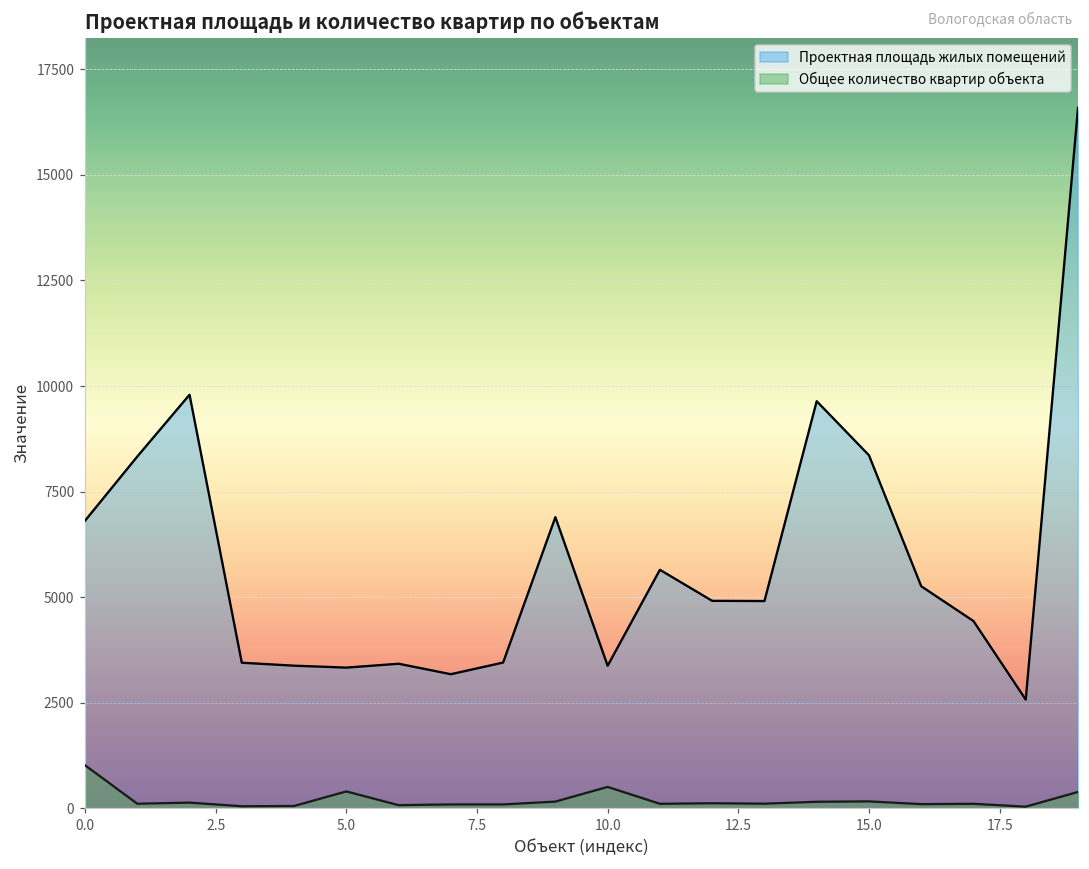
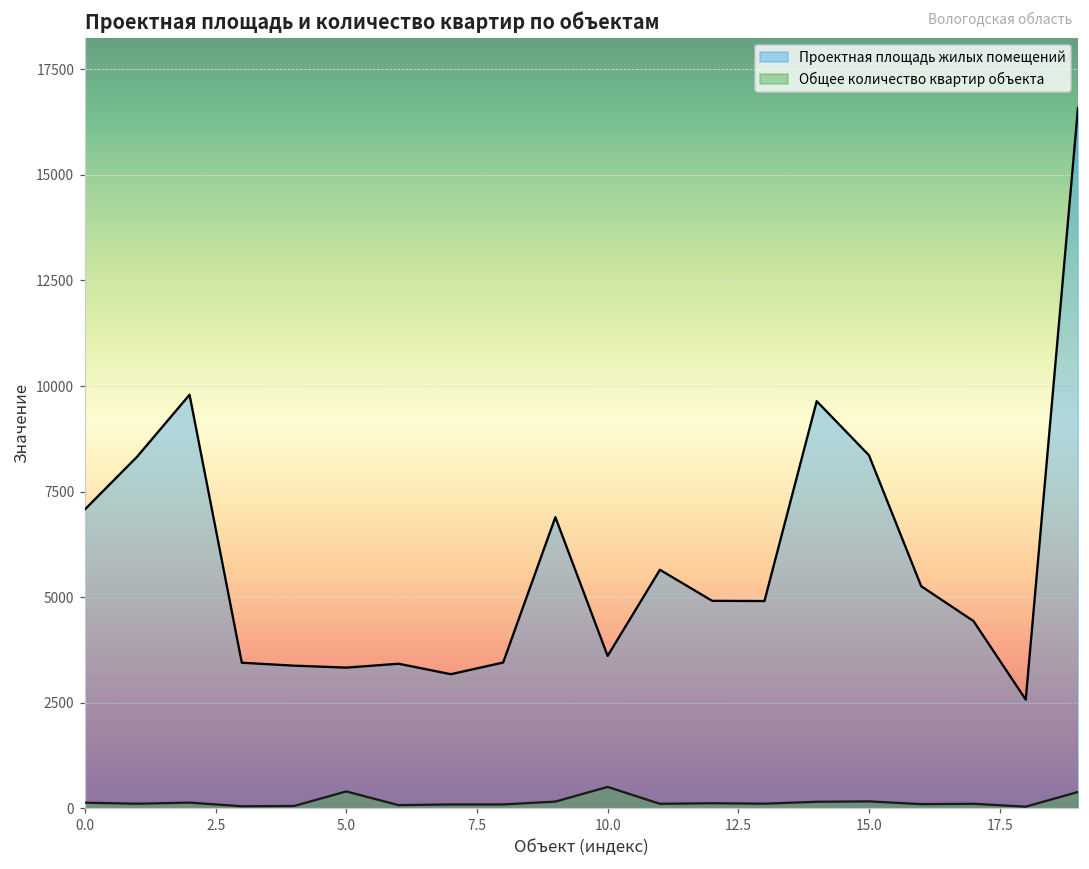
Проектная площадь жилых помещений, 0.0: 6800 -> 7100
Общее количество квартир объекта, 0.0: 1000 -> 100
Проектная площадь жилых помещений, 10.0: 3400 -> 3600
